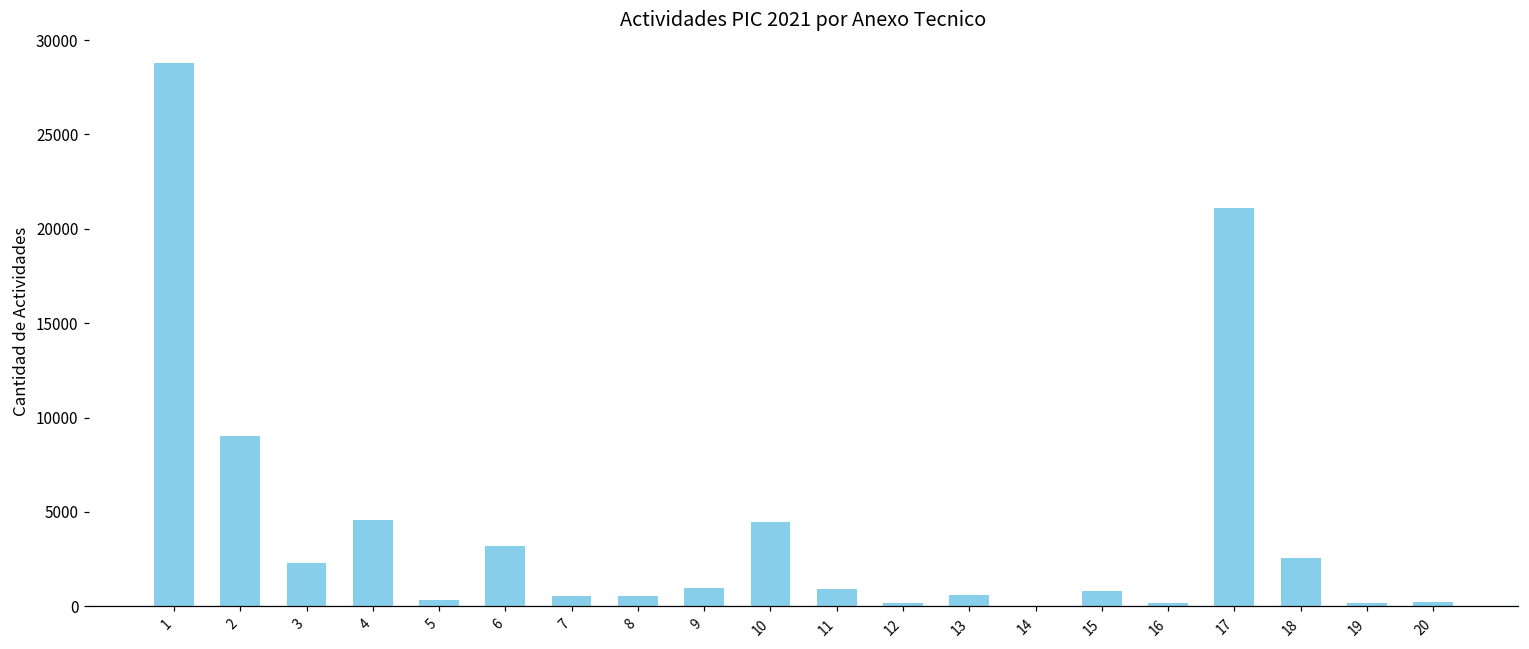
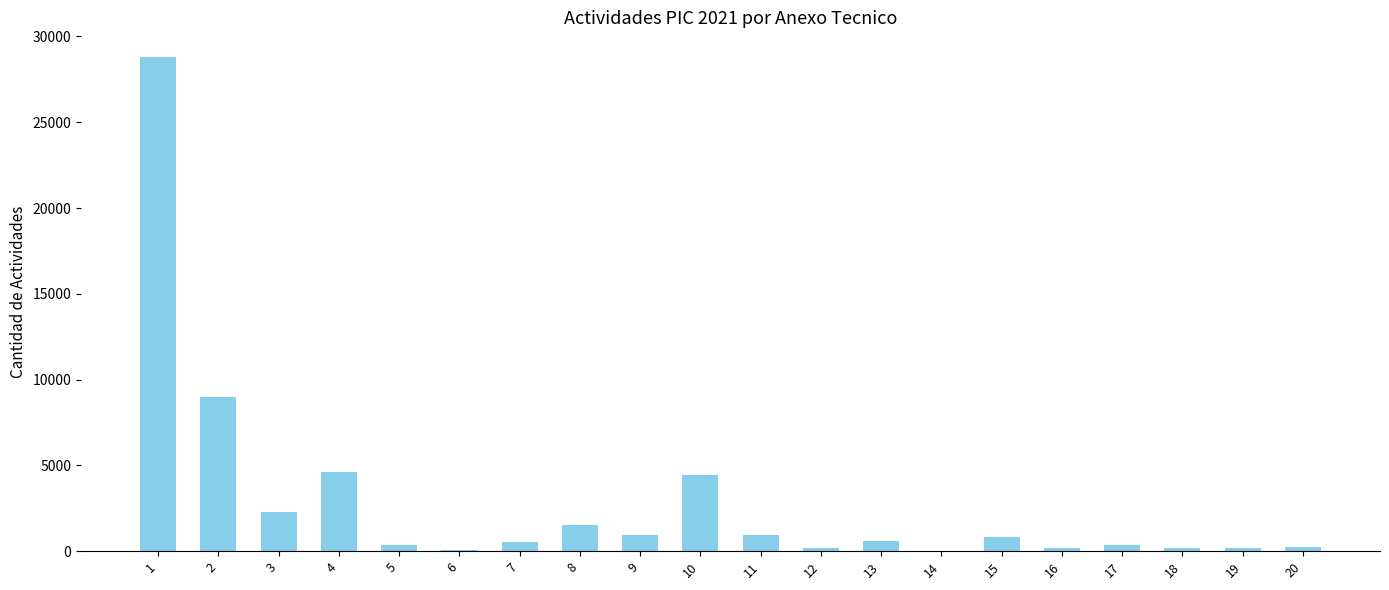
6: 3200 -> 100
8: 600 -> 1500
17: 21100 -> 400
18: 2600 -> 200
